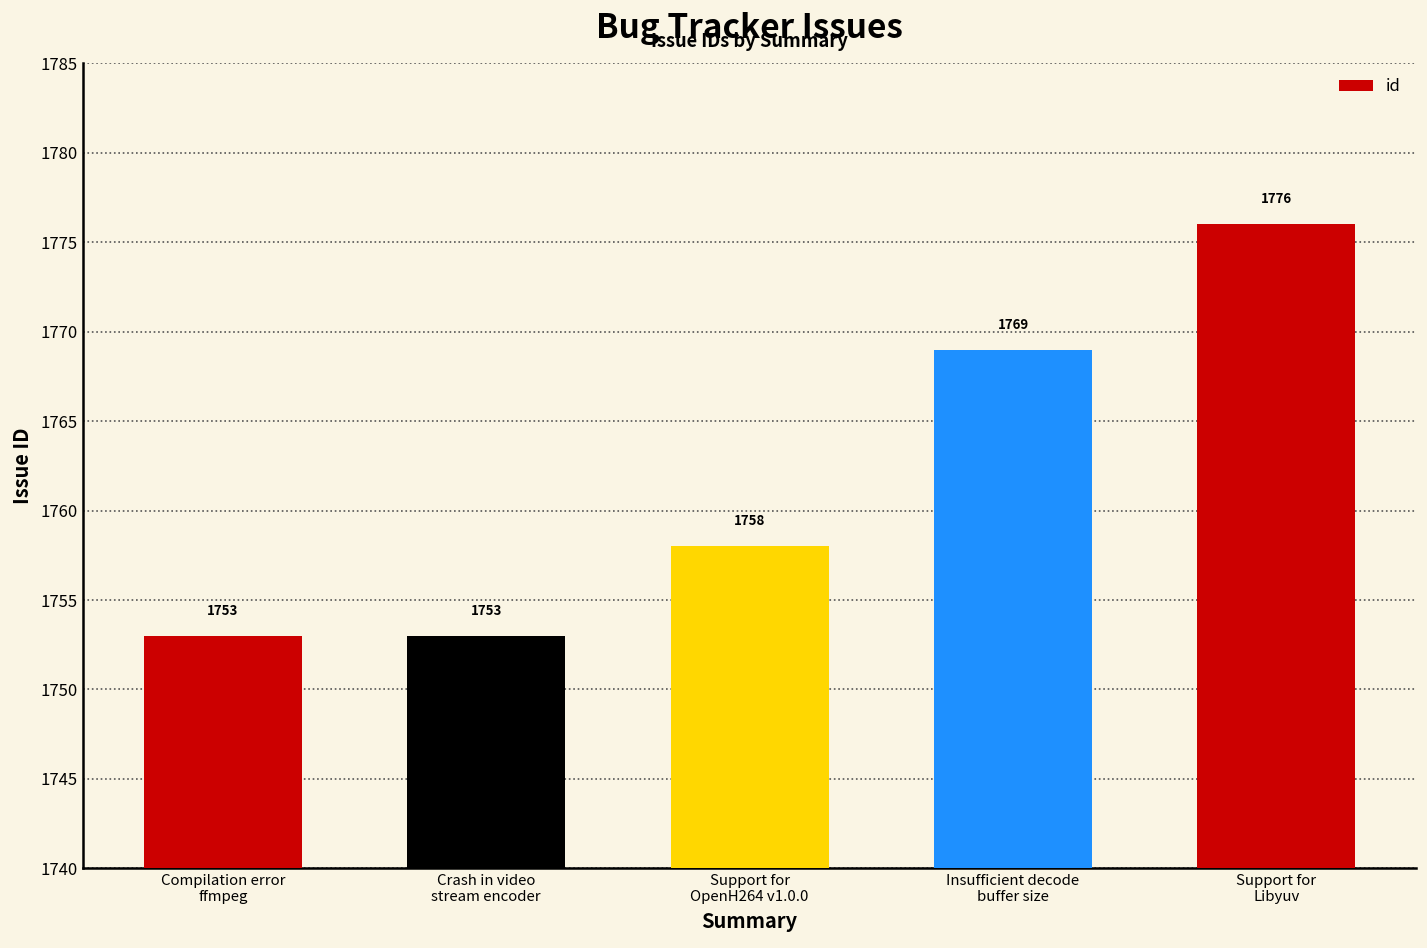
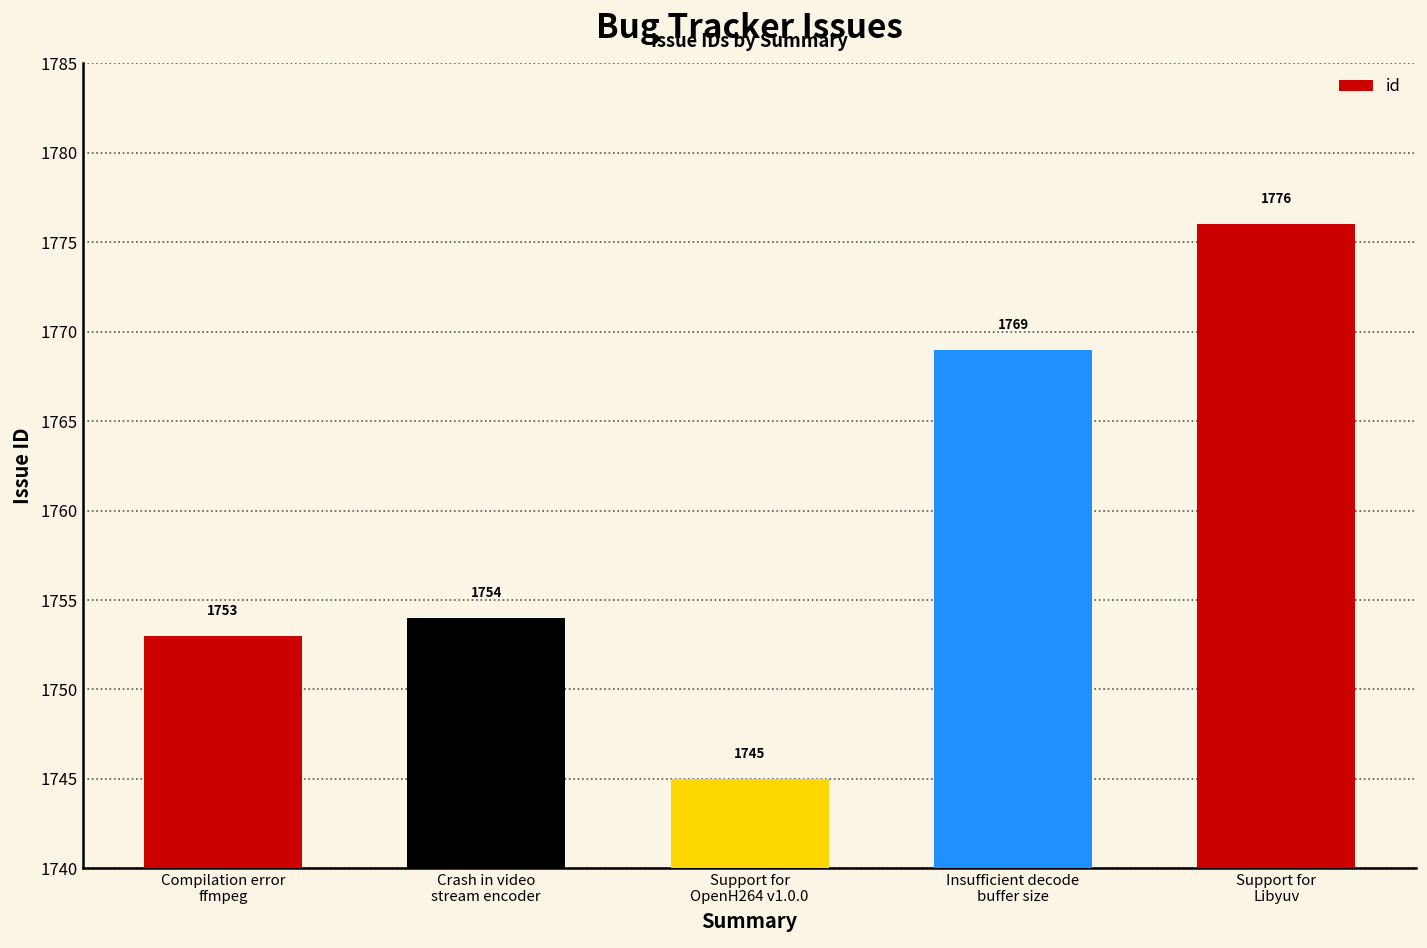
Crash in video stream encoder: 1753 -> 1754
Support for OpenH264 v1.0.0: 1758 -> 1745
